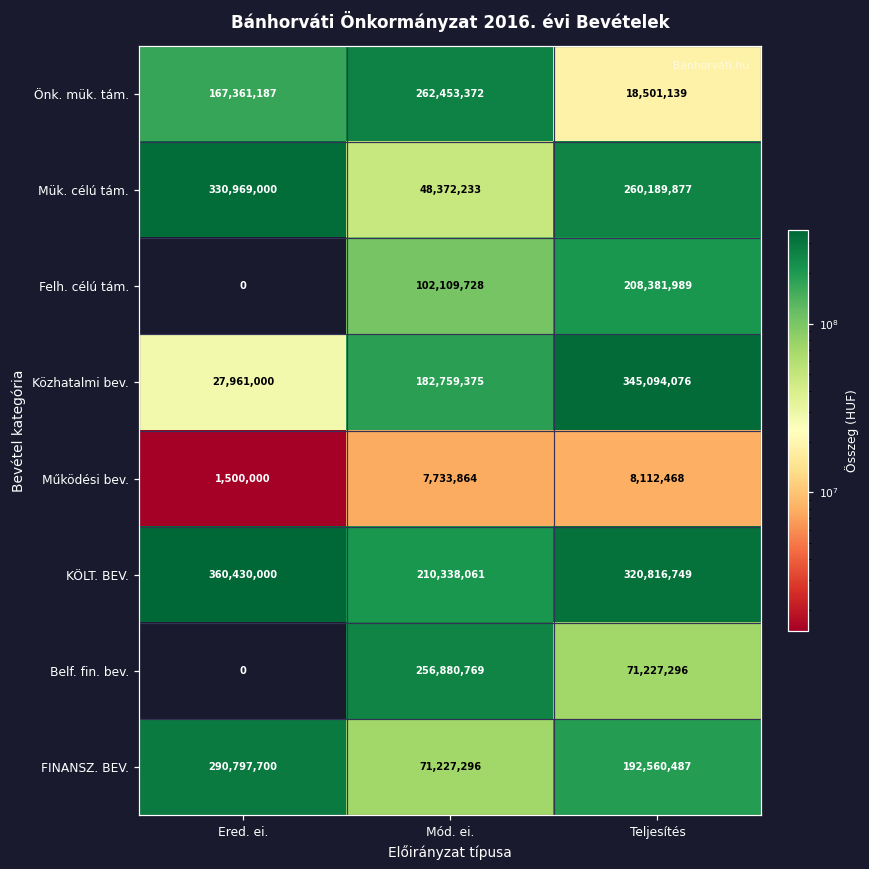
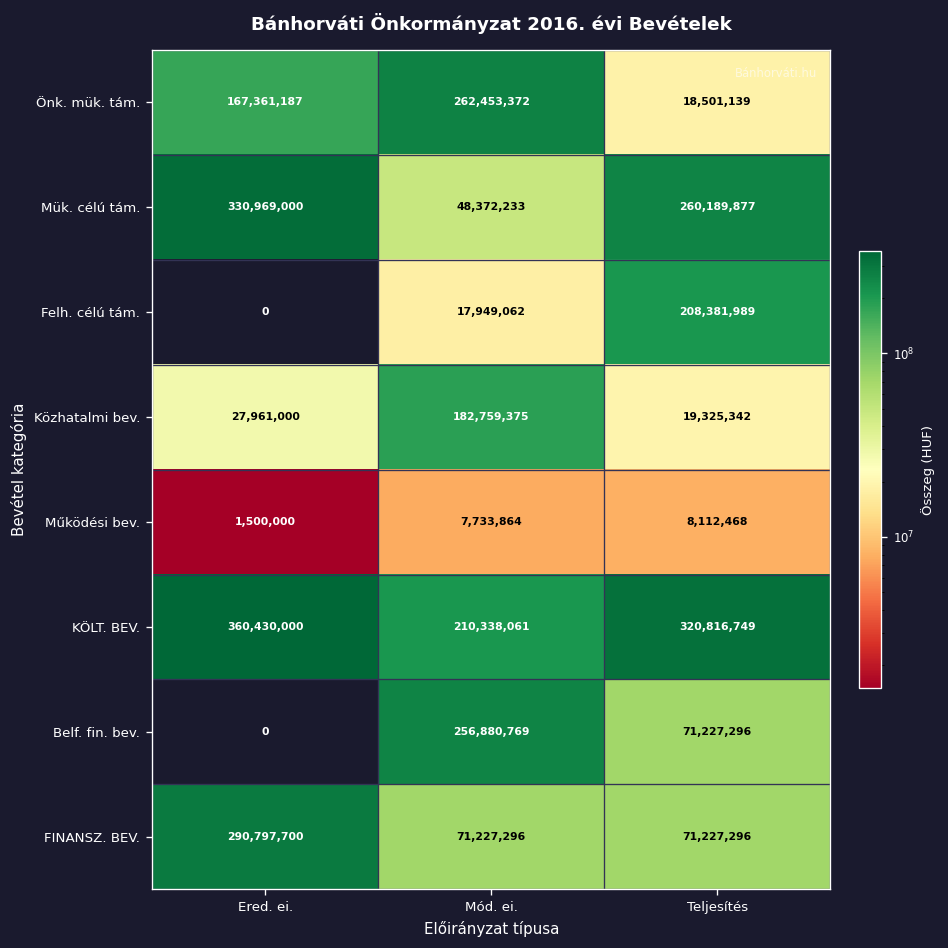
Felh. célú tám., Mód. ei.: 102,109,728 -> 17,949,062
Közhatalmi bev., Teljesítés: 345,094,076 -> 19,325,342
FINANSZ. BEV., Teljesítés: 192,560,487 -> 71,227,296
